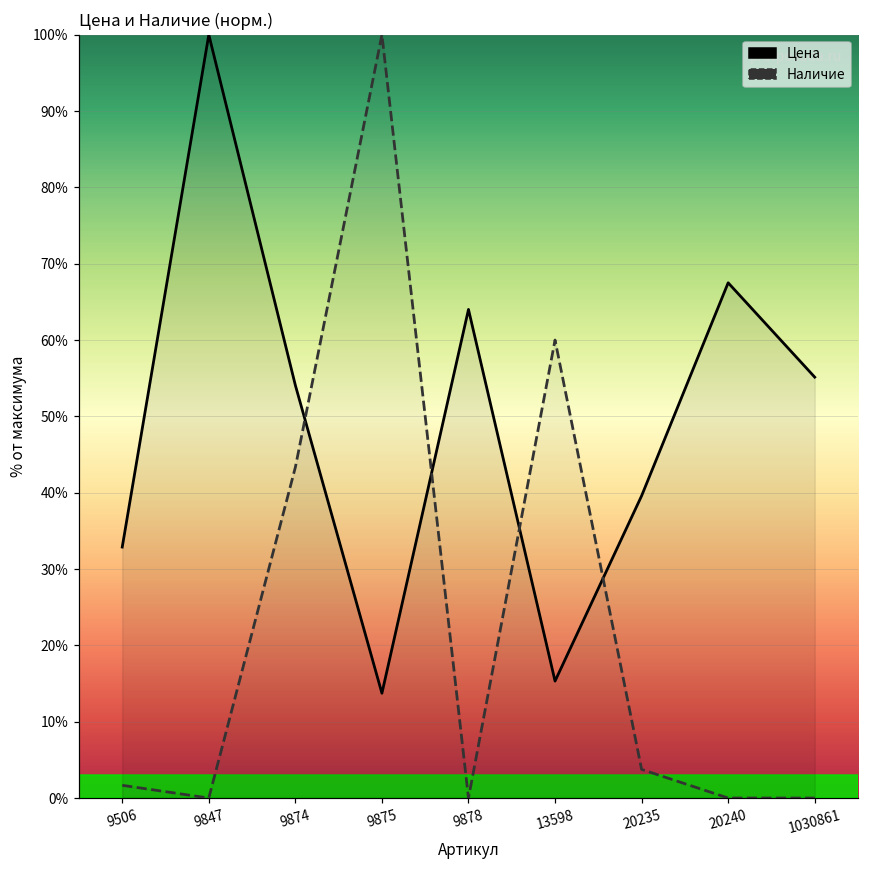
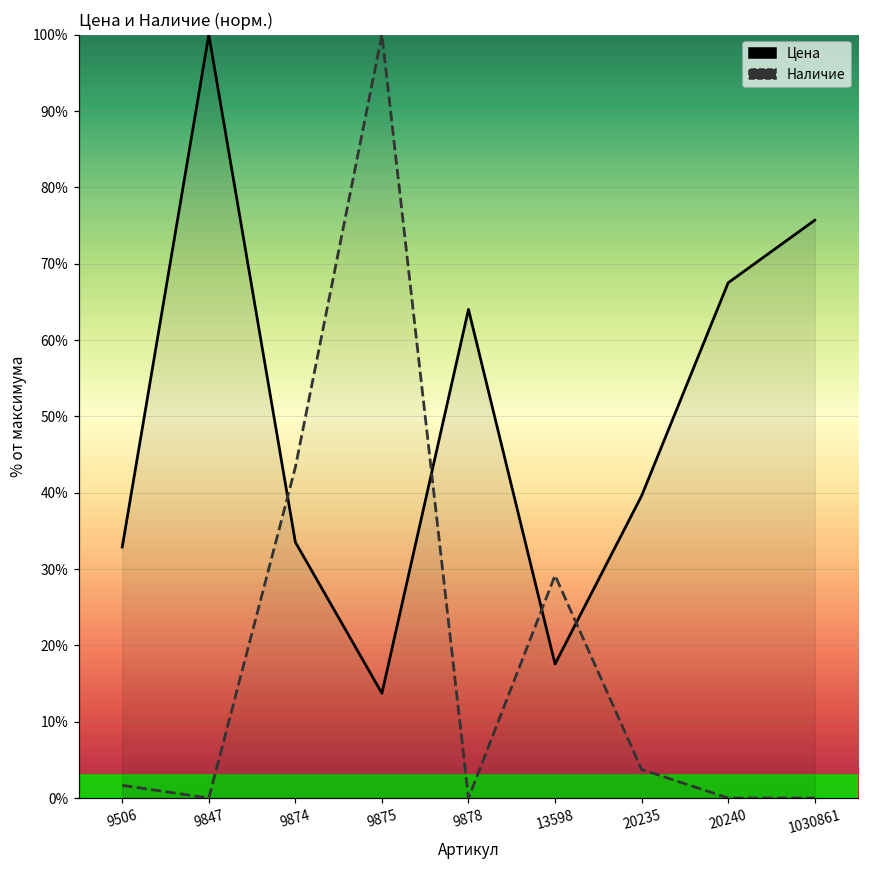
Цена, 9874: 54% -> 34%
Цена, 13598: 15% -> 18%
Наличие, 13598: 60% -> 29%
Цена, 1030861: 55% -> 76%
